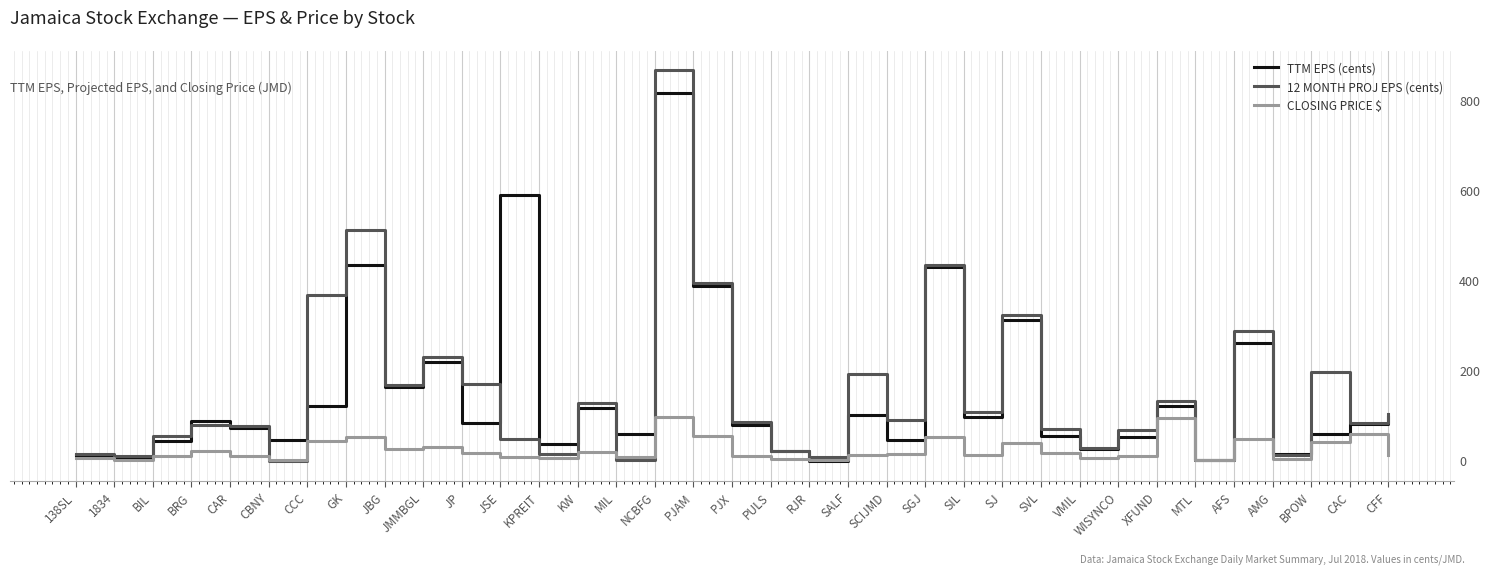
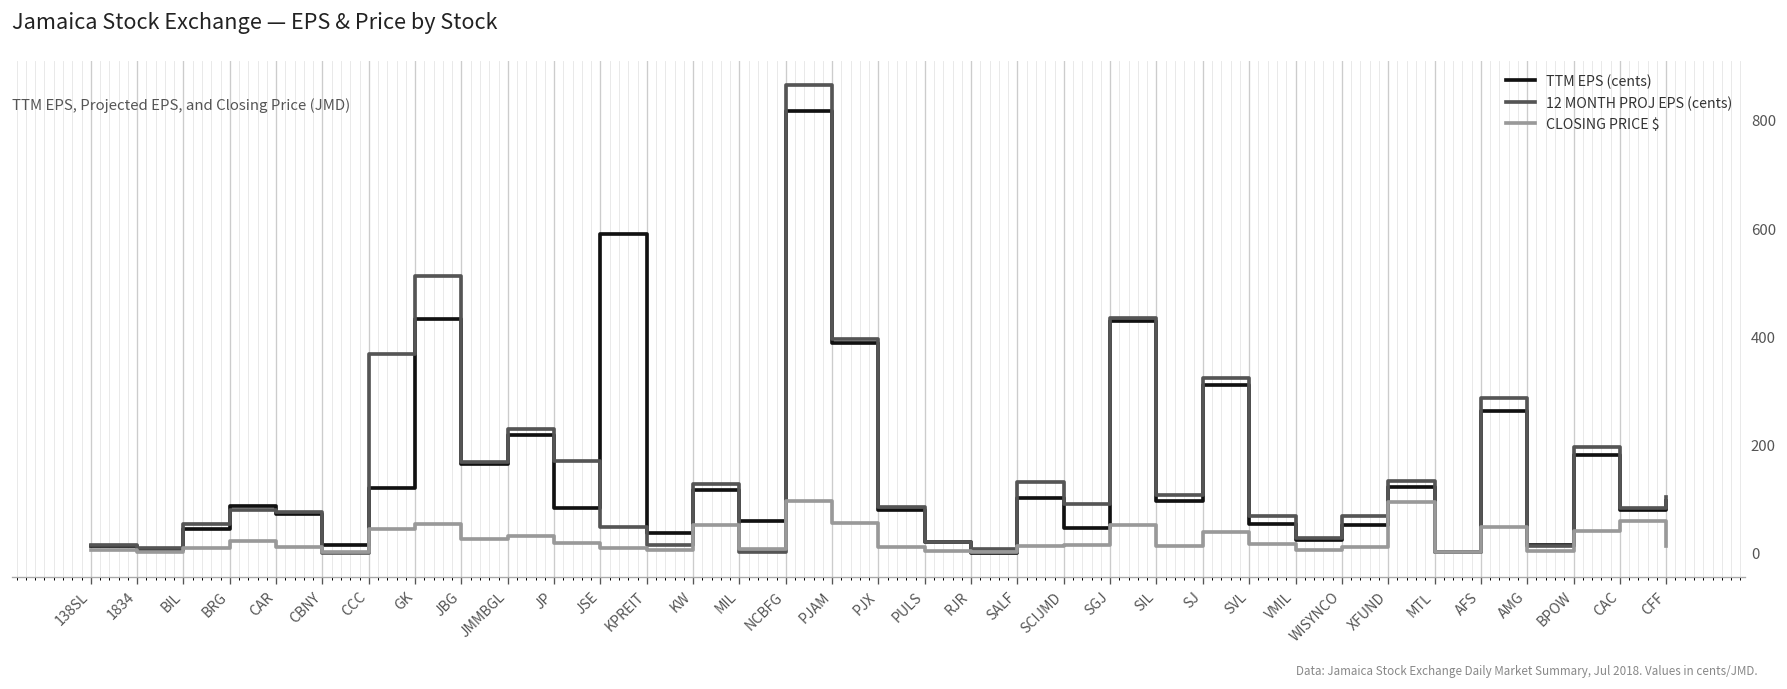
TTM EPS (cents), CBNY: 50 -> 10
CLOSING PRICE $, KW: 20 -> 50
12 MONTH PROJ EPS (cents), SALF: 190 -> 130
TTM EPS (cents), BPOW: 60 -> 180
